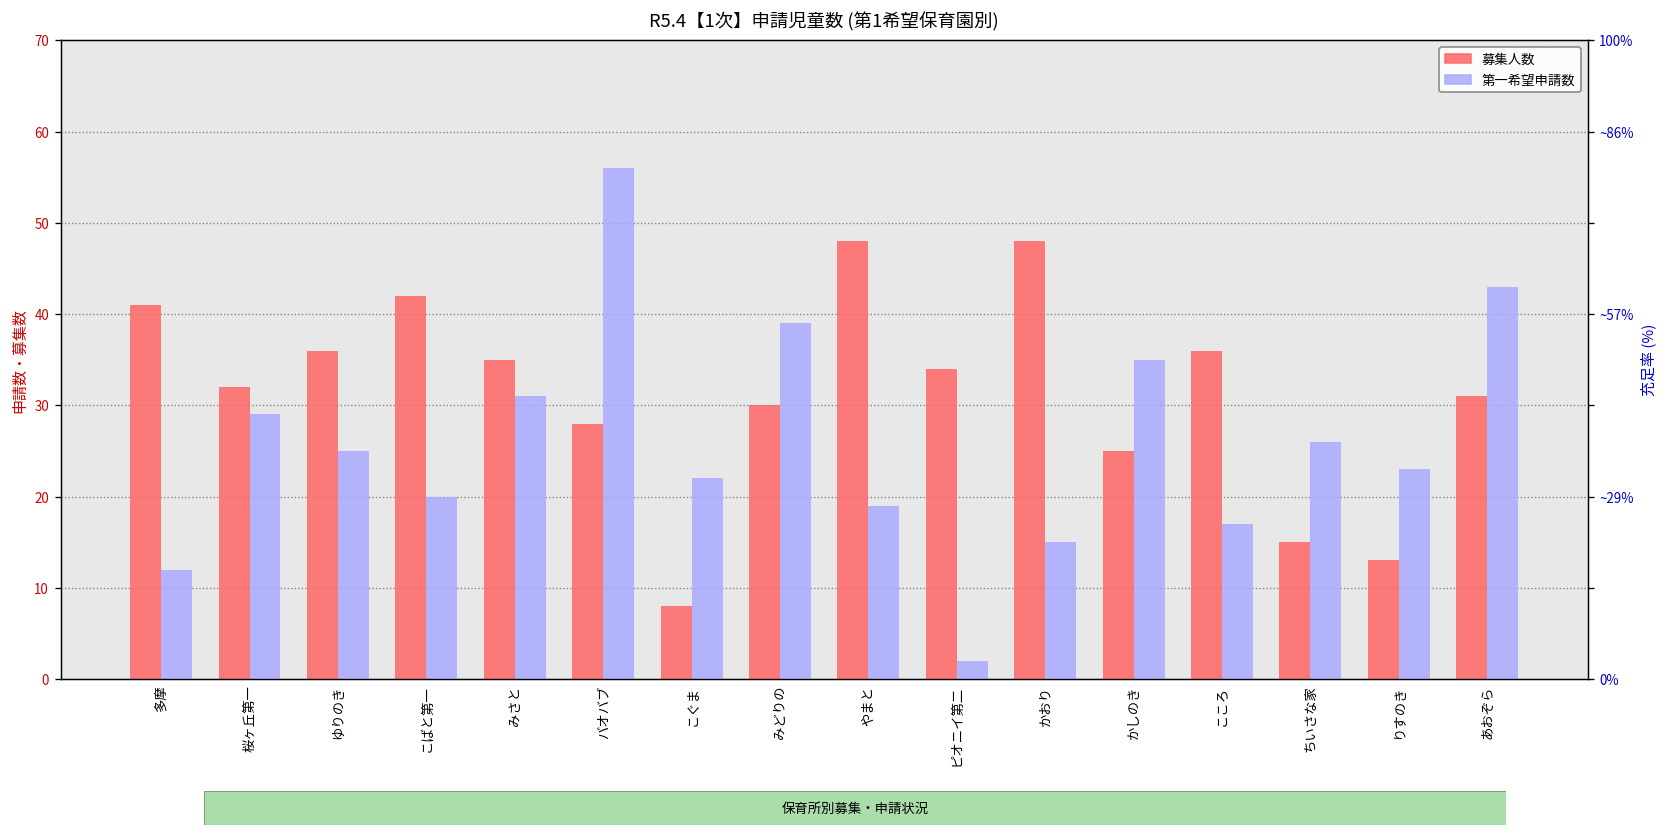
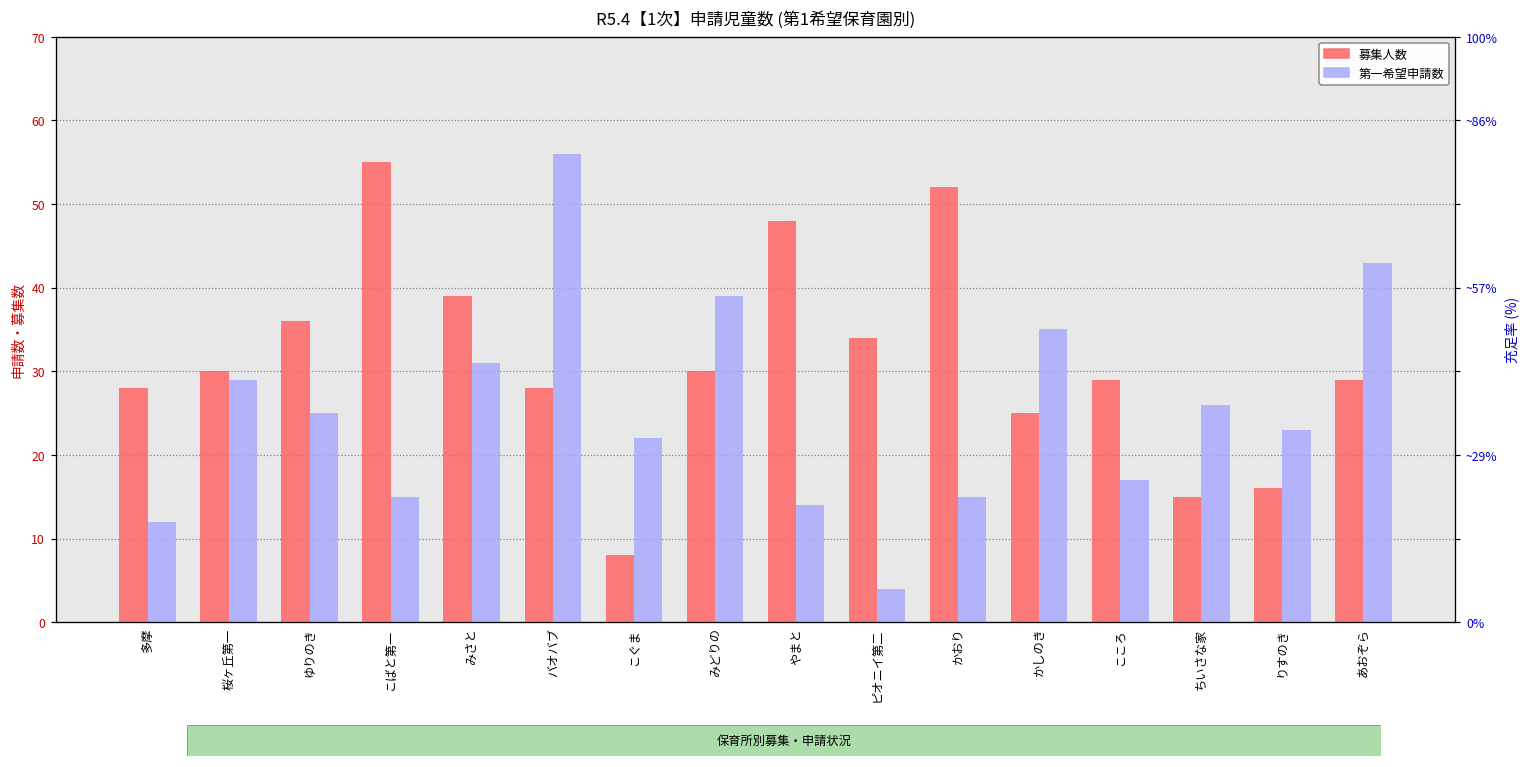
募集人数, 多摩: 41 -> 28
募集人数, 桜ヶ丘第一: 32 -> 30
募集人数, こばと第一: 42 -> 55
第一希望申請数, こばと第一: 20 -> 15
募集人数, みさと: 35 -> 39
第一希望申請数, やまと: 19 -> 14
第一希望申請数, ピオニイ第二: 2 -> 4
募集人数, かおり: 48 -> 52
募集人数, こころ: 36 -> 29
募集人数, りすのき: 13 -> 16
募集人数, あおぞら: 31 -> 29
